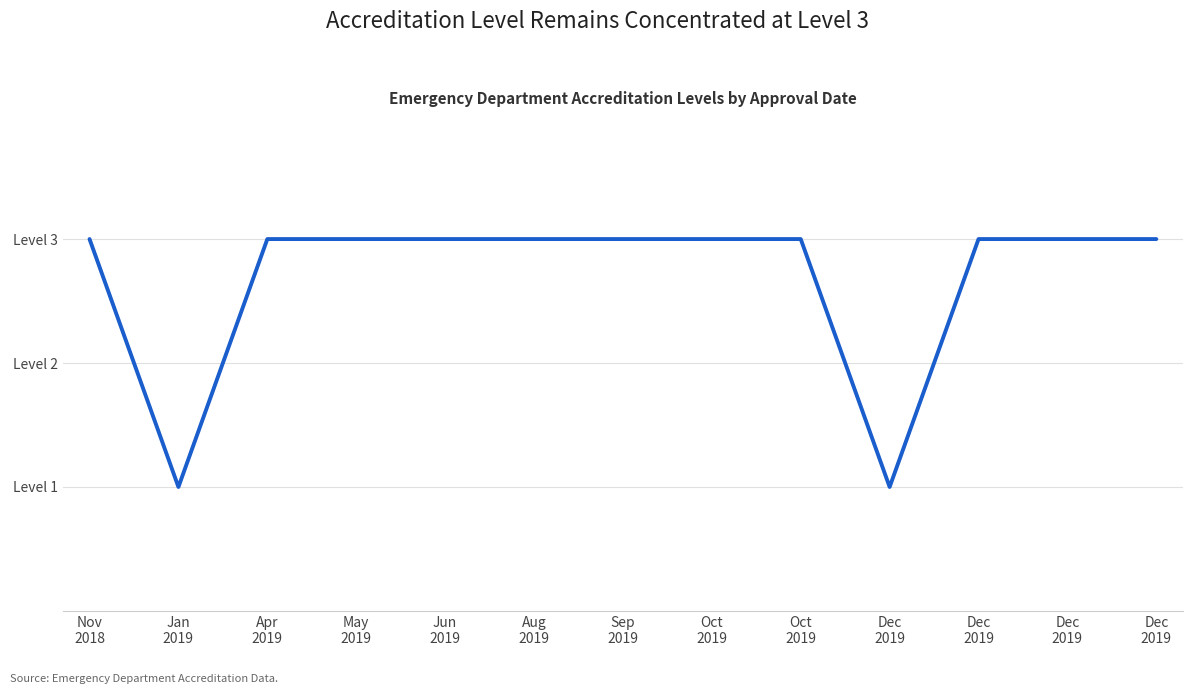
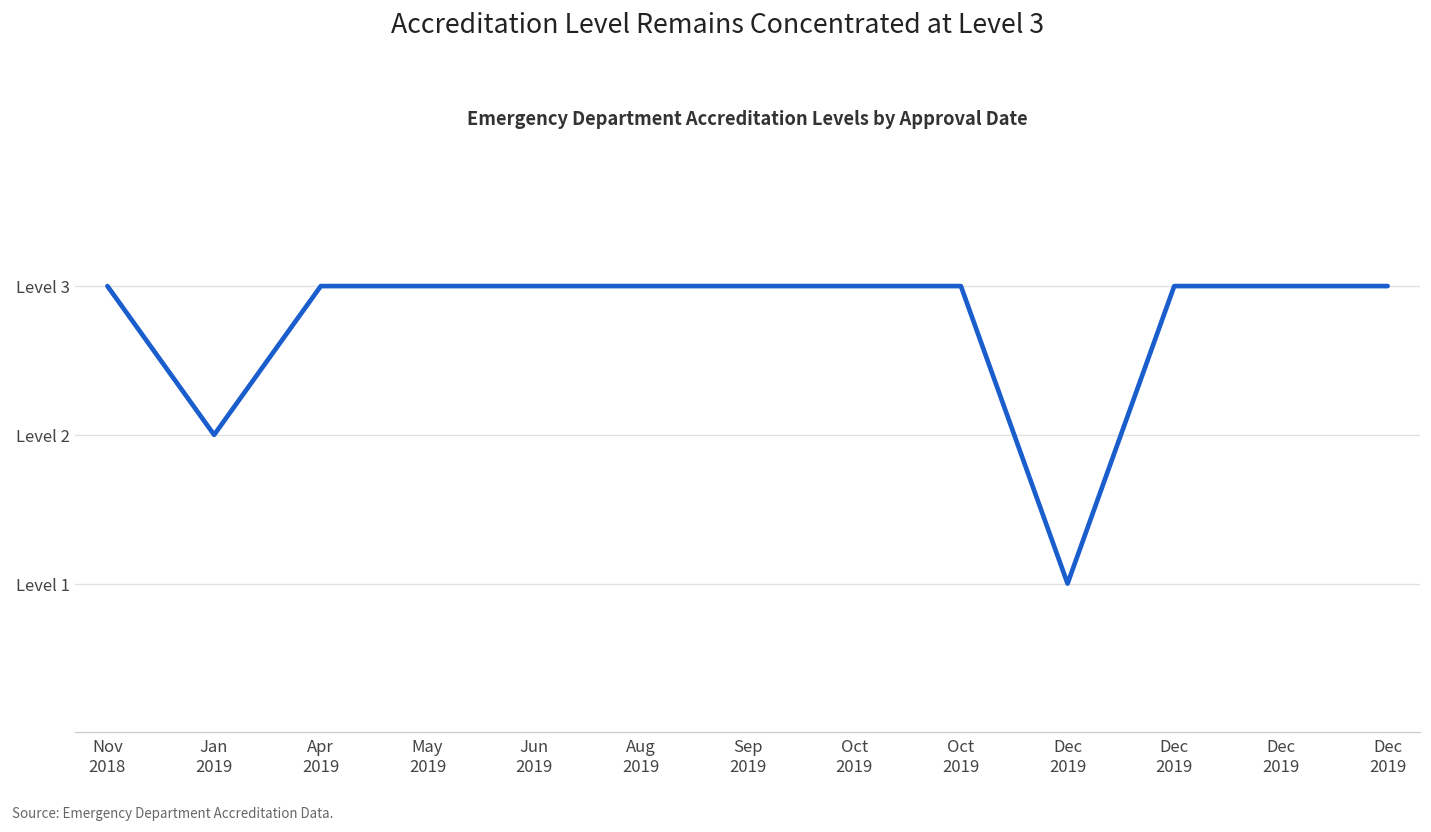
Jan 2019: Level 1 -> Level 2
